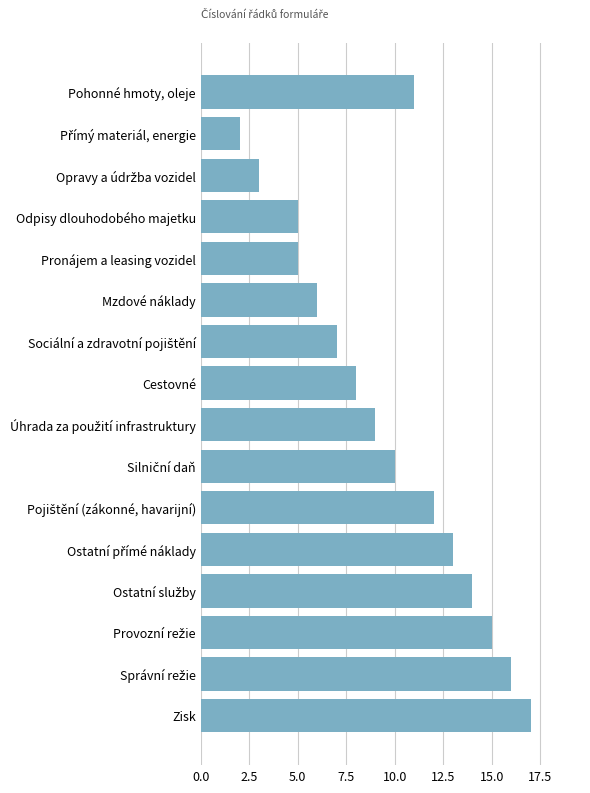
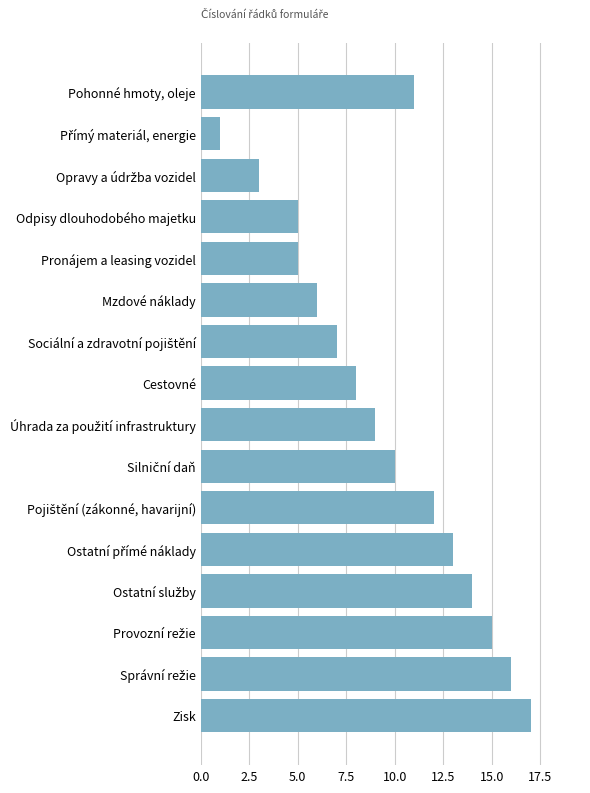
Přímý materiál, energie: 2 -> 1
